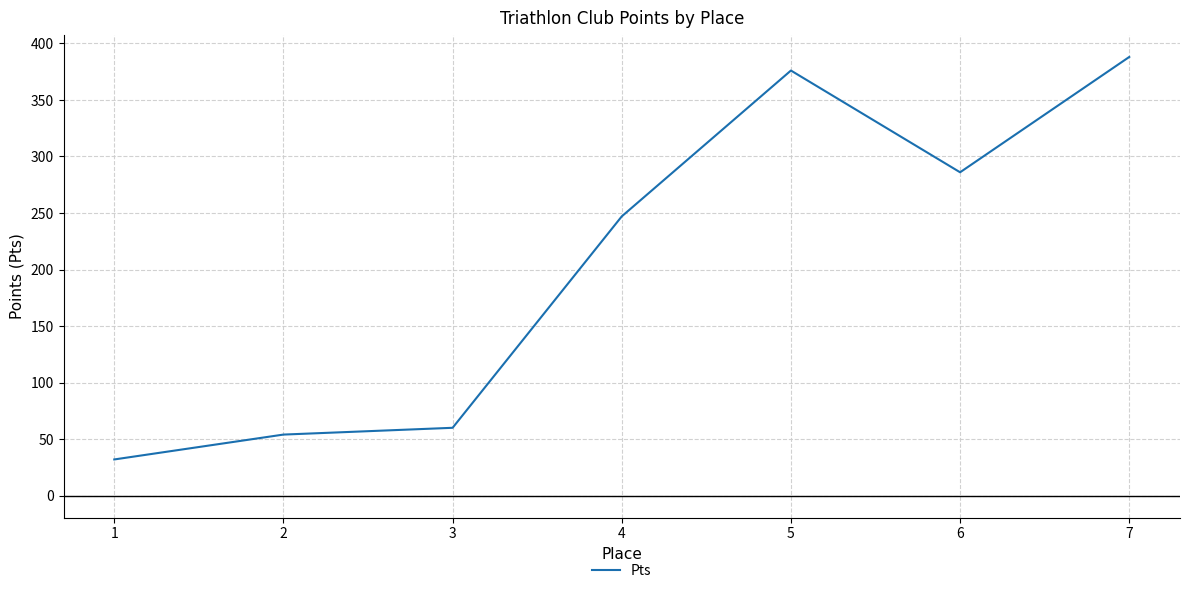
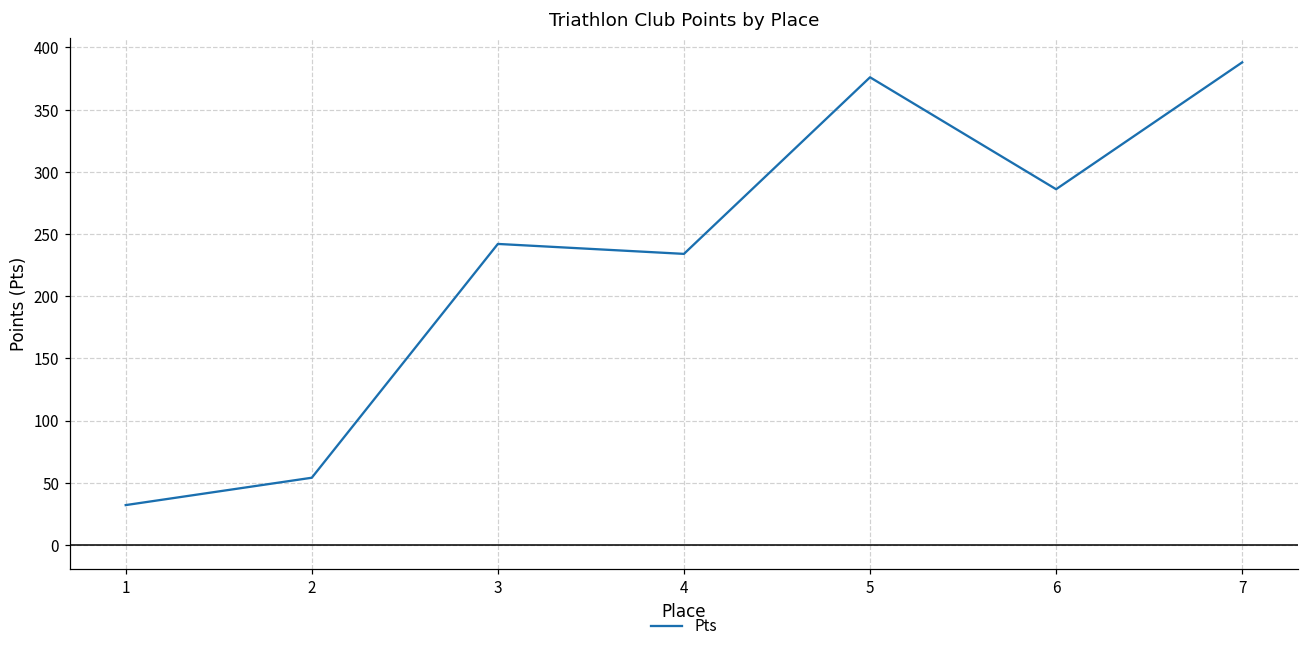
3: 60 -> 242
4: 247 -> 234
